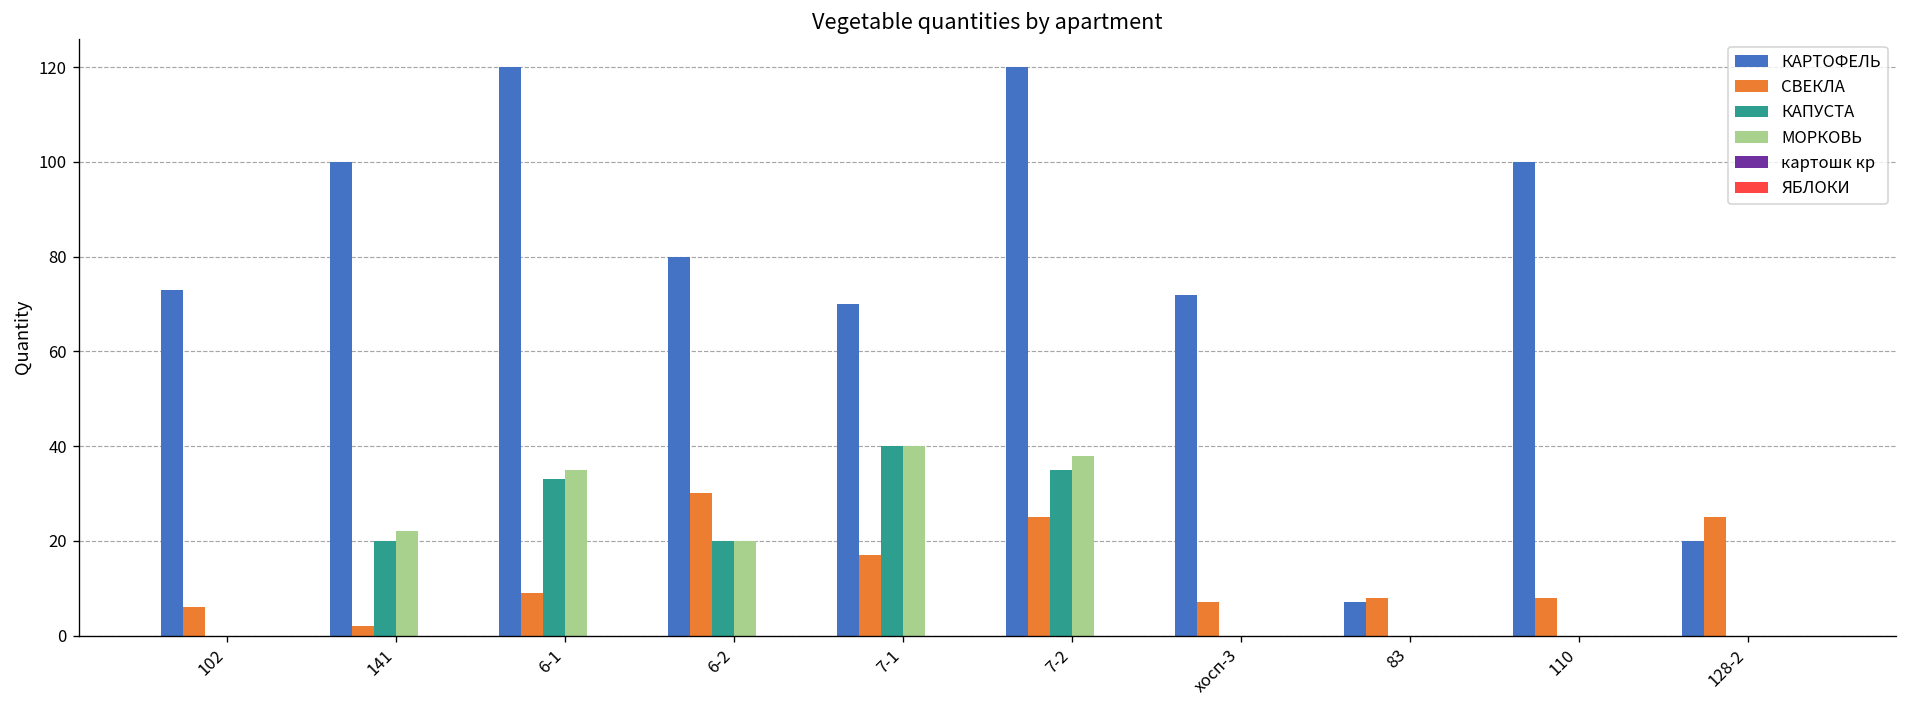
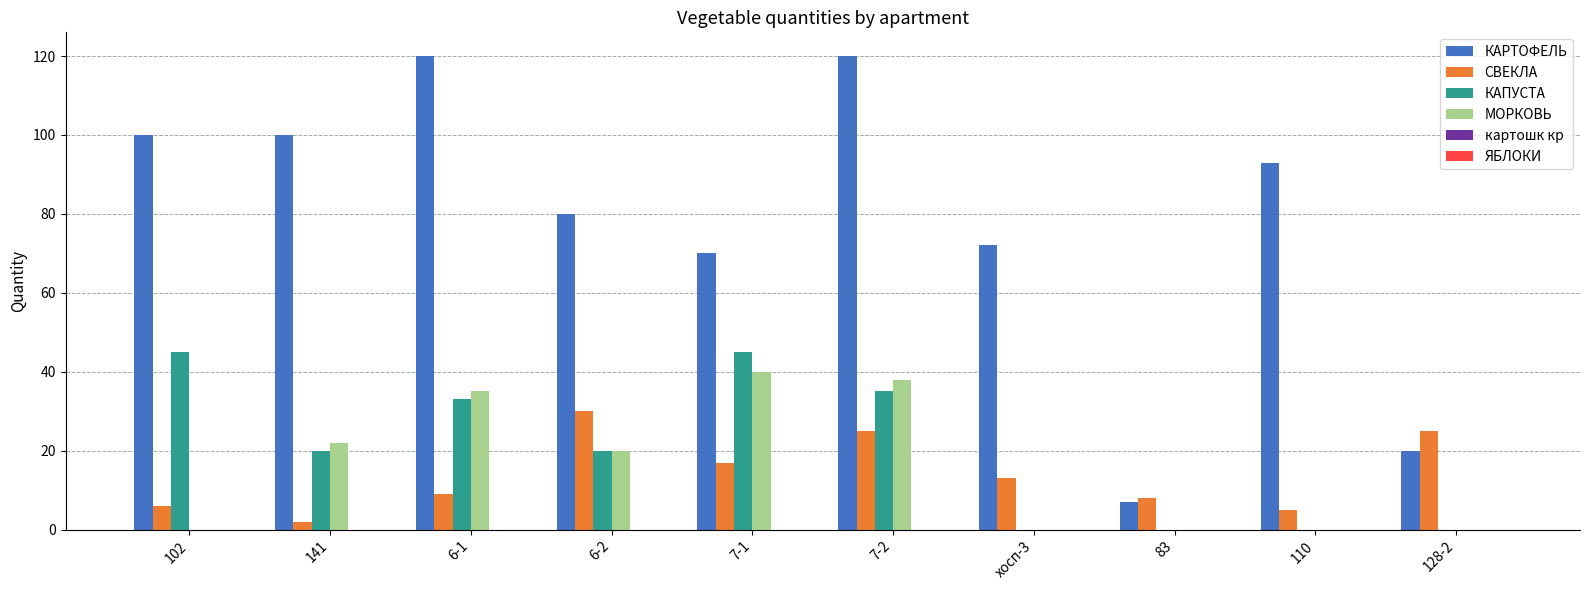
КАРТОФЕЛЬ, 102: 73 -> 100
КАПУСТА, 102: 0 -> 45
КАПУСТА, 7-1: 40 -> 45
СВЕКЛА, хосп-3: 7 -> 13
КАРТОФЕЛЬ, 110: 100 -> 93
СВЕКЛА, 110: 8 -> 5
